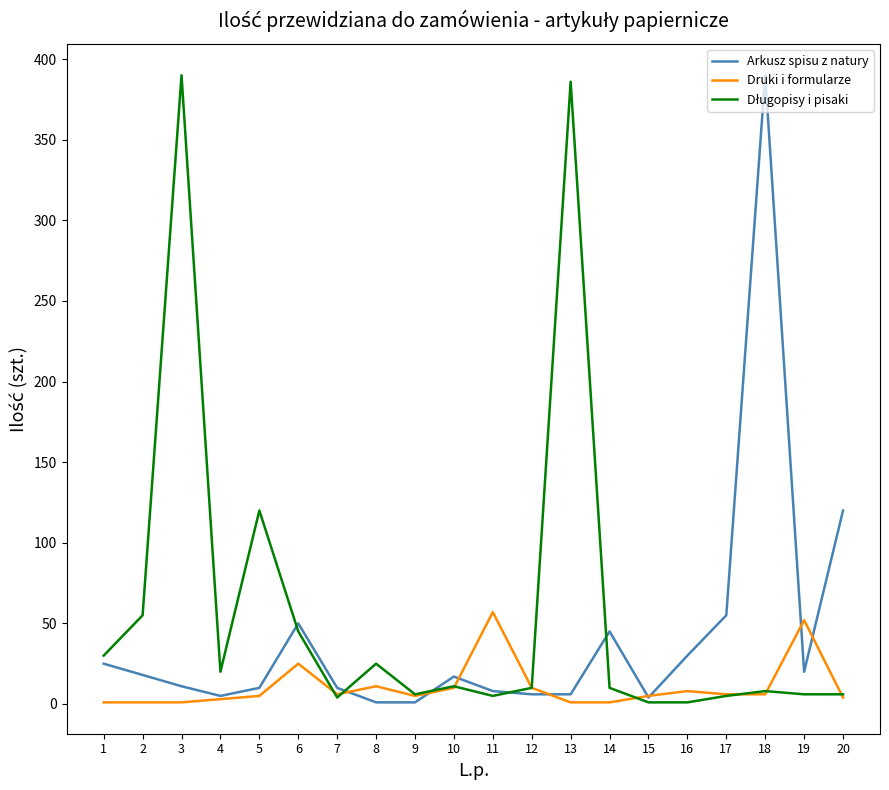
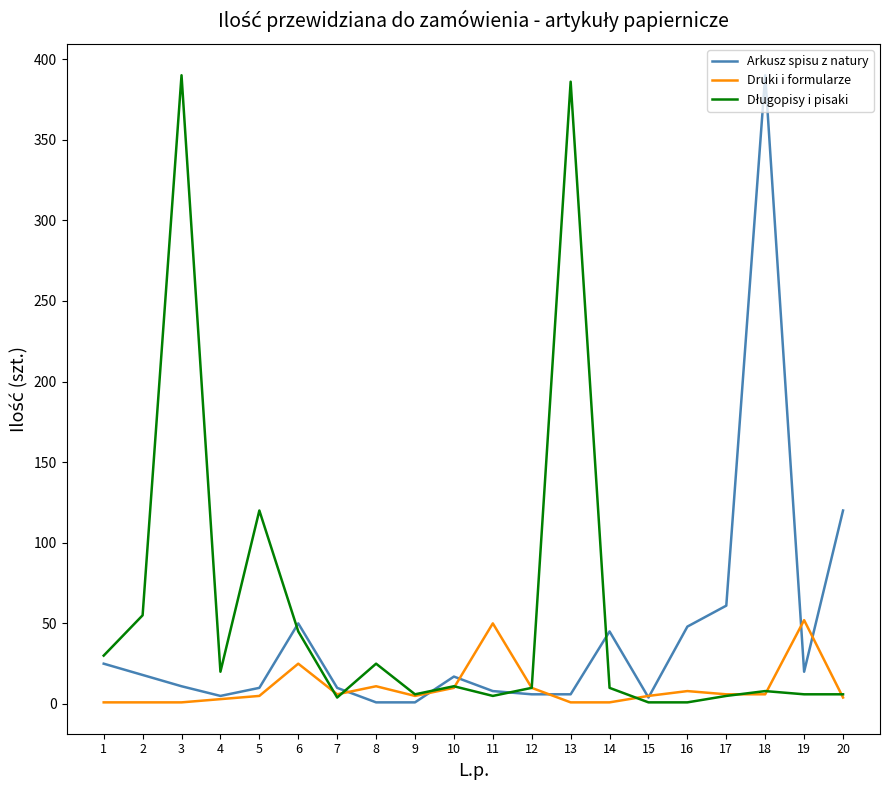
Druki i formularze, 11: 57 -> 50
Arkusz spisu z natury, 16: 30 -> 48
Arkusz spisu z natury, 17: 55 -> 61
